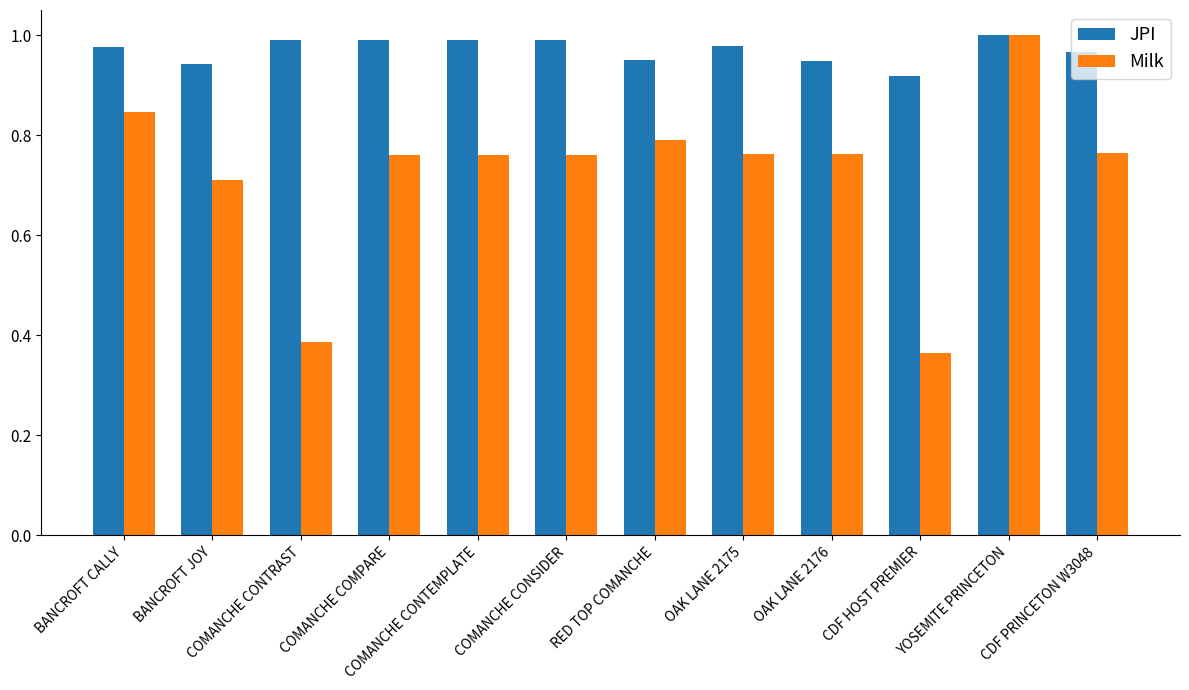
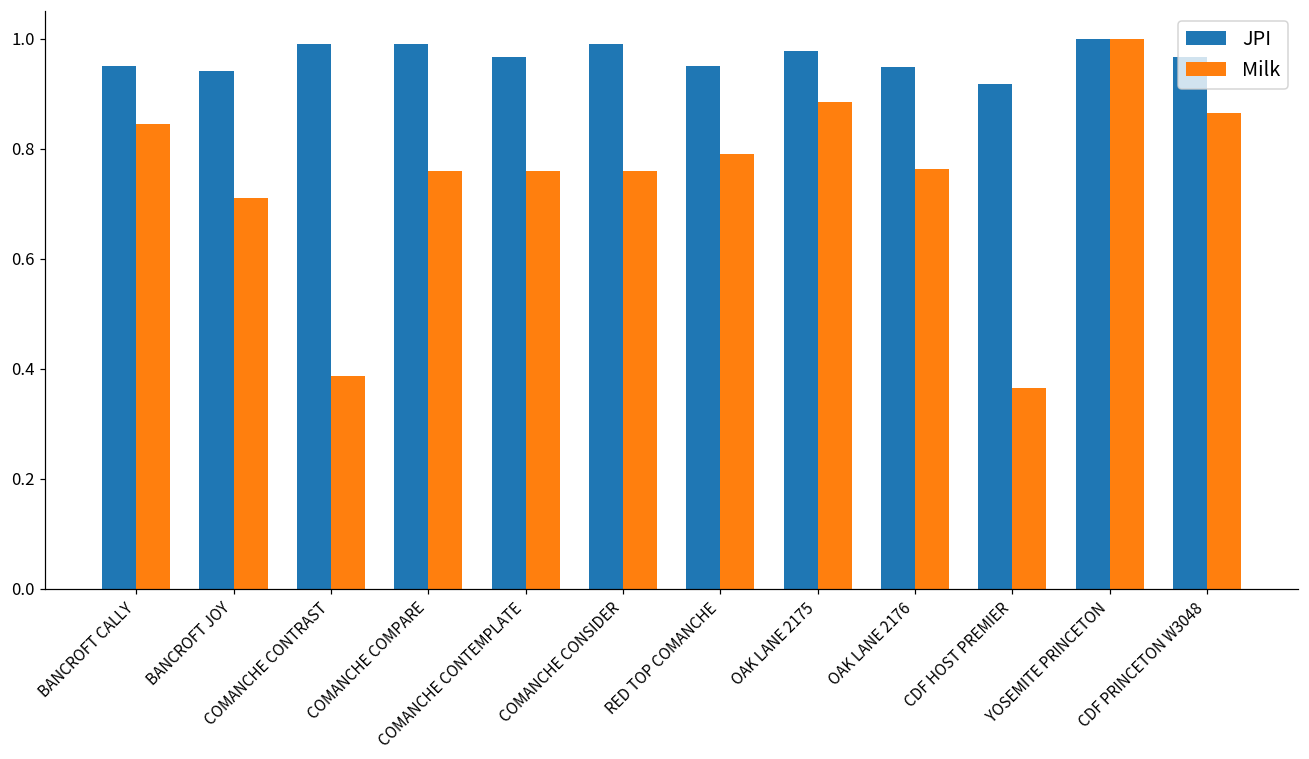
JPI, BANCROFT CALLY: 0.98 -> 0.95
JPI, COMANCHE CONTEMPLATE: 0.99 -> 0.97
Milk, OAK LANE 2175: 0.76 -> 0.89
Milk, CDF PRINCETON W3048: 0.76 -> 0.86
